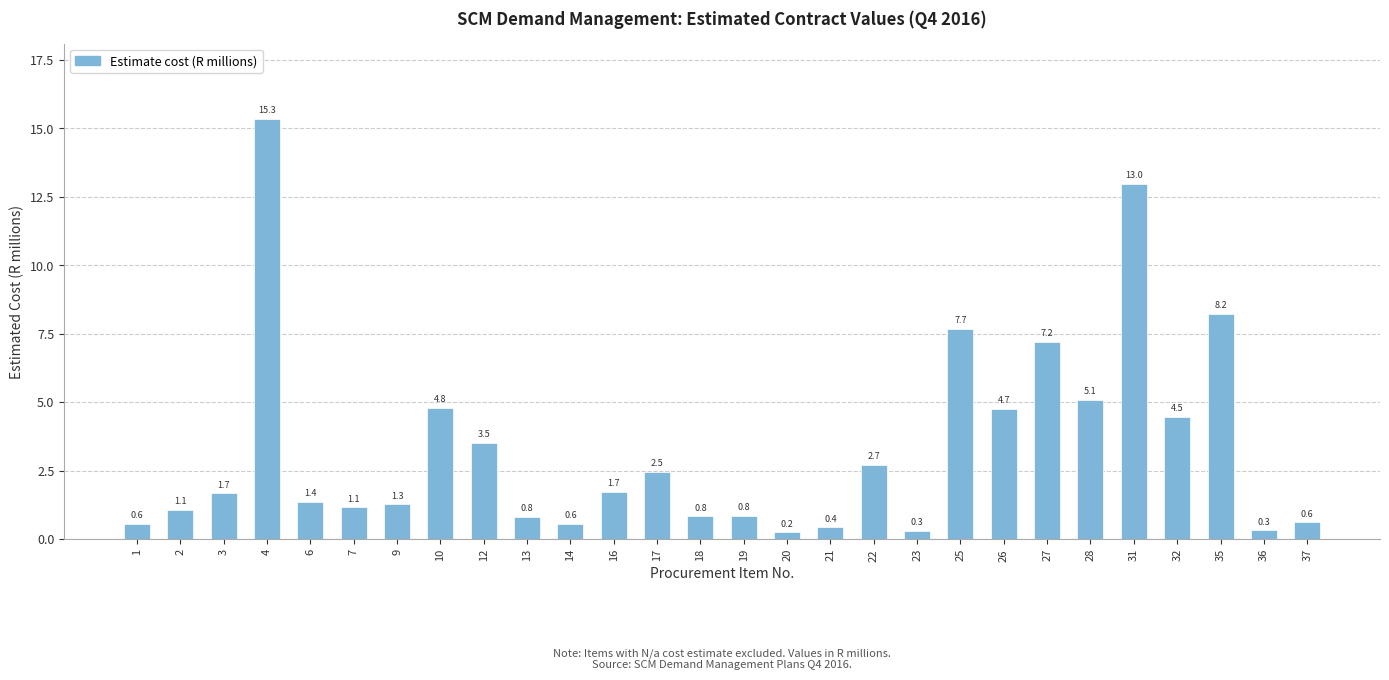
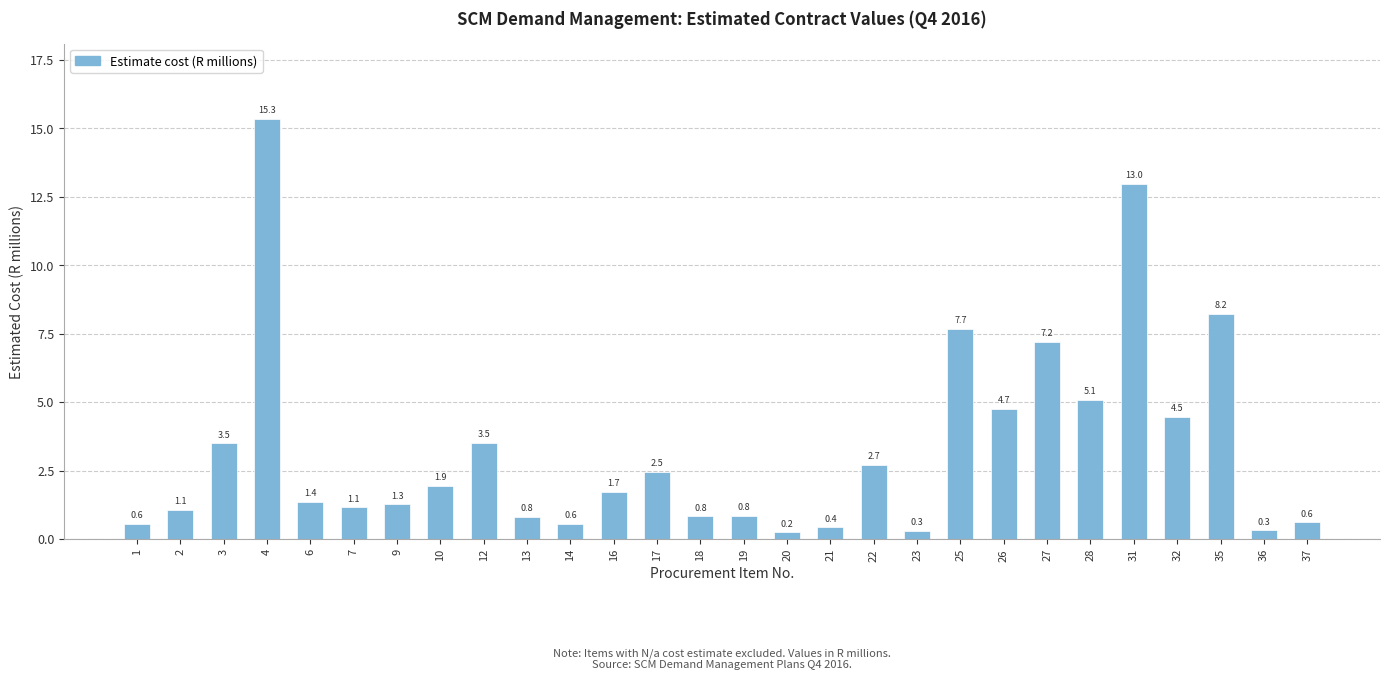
3: 1.7 -> 3.5
10: 4.8 -> 1.9
